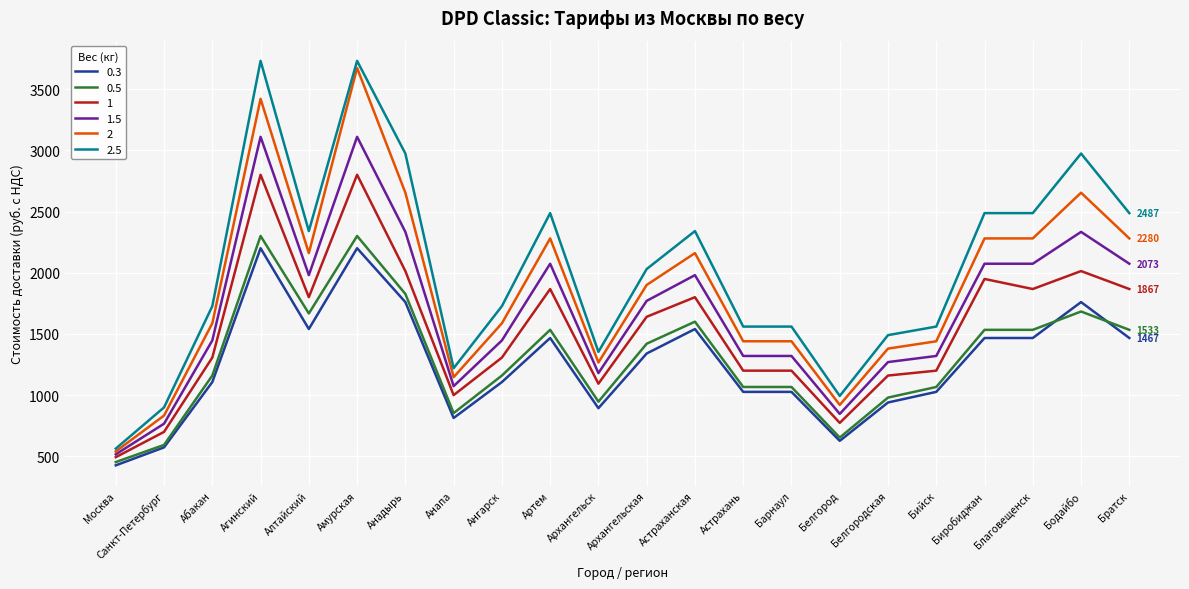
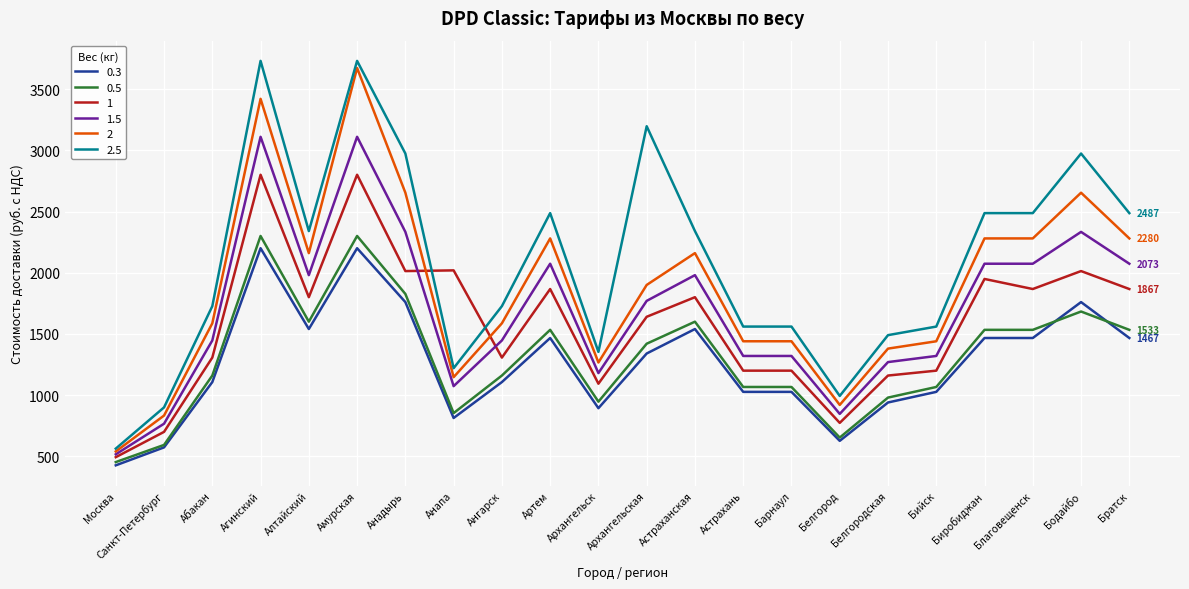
0.5, Алтайский: 1670 -> 1600
1, Анапа: 1000 -> 2020
2.5, Архангельская: 2030 -> 3200
